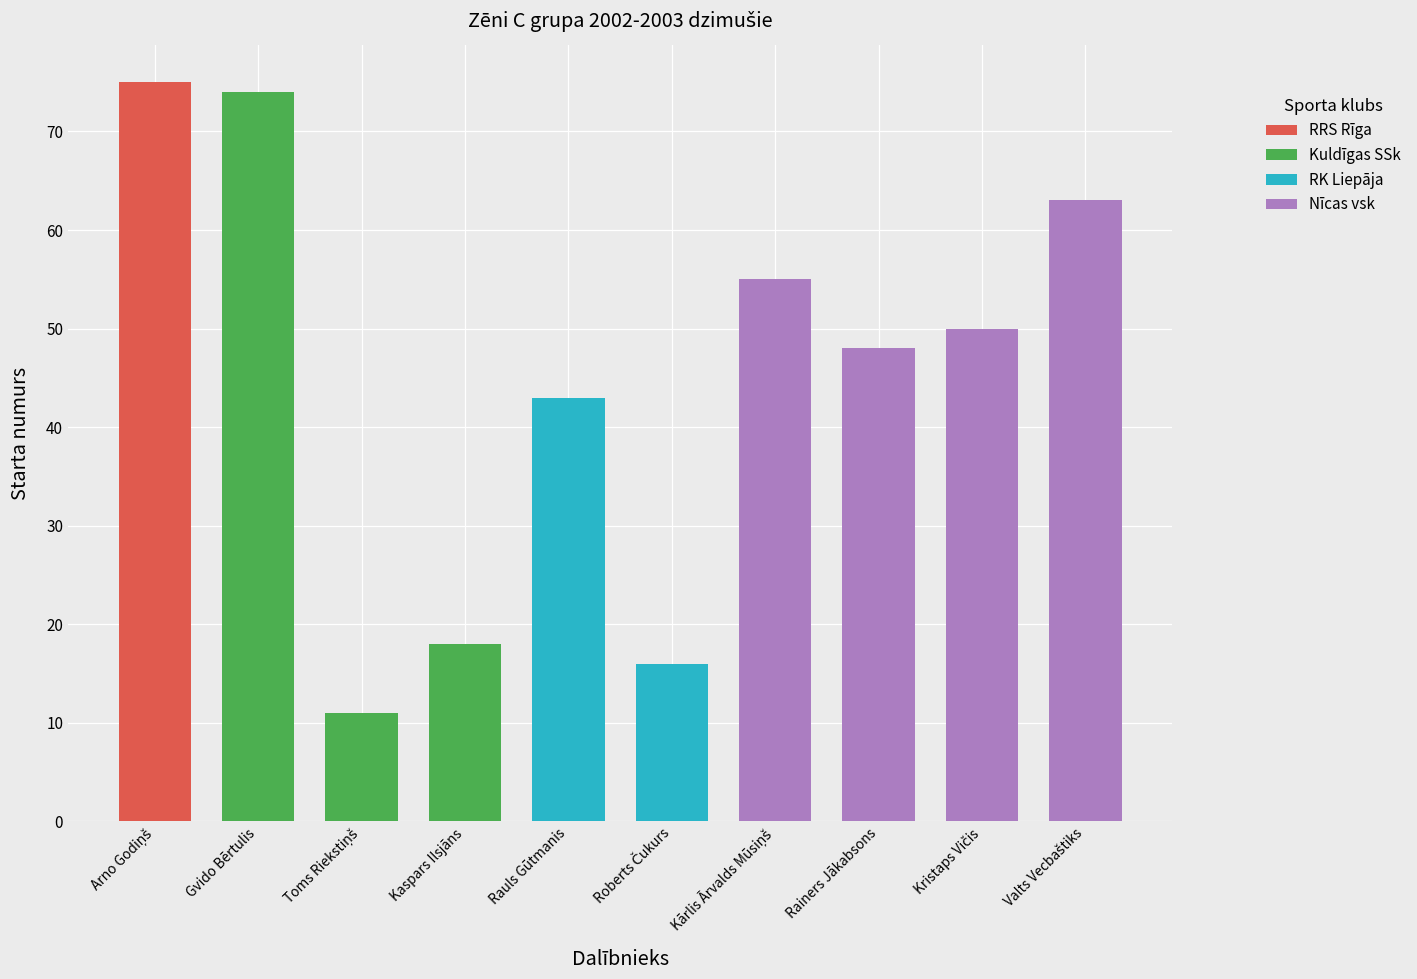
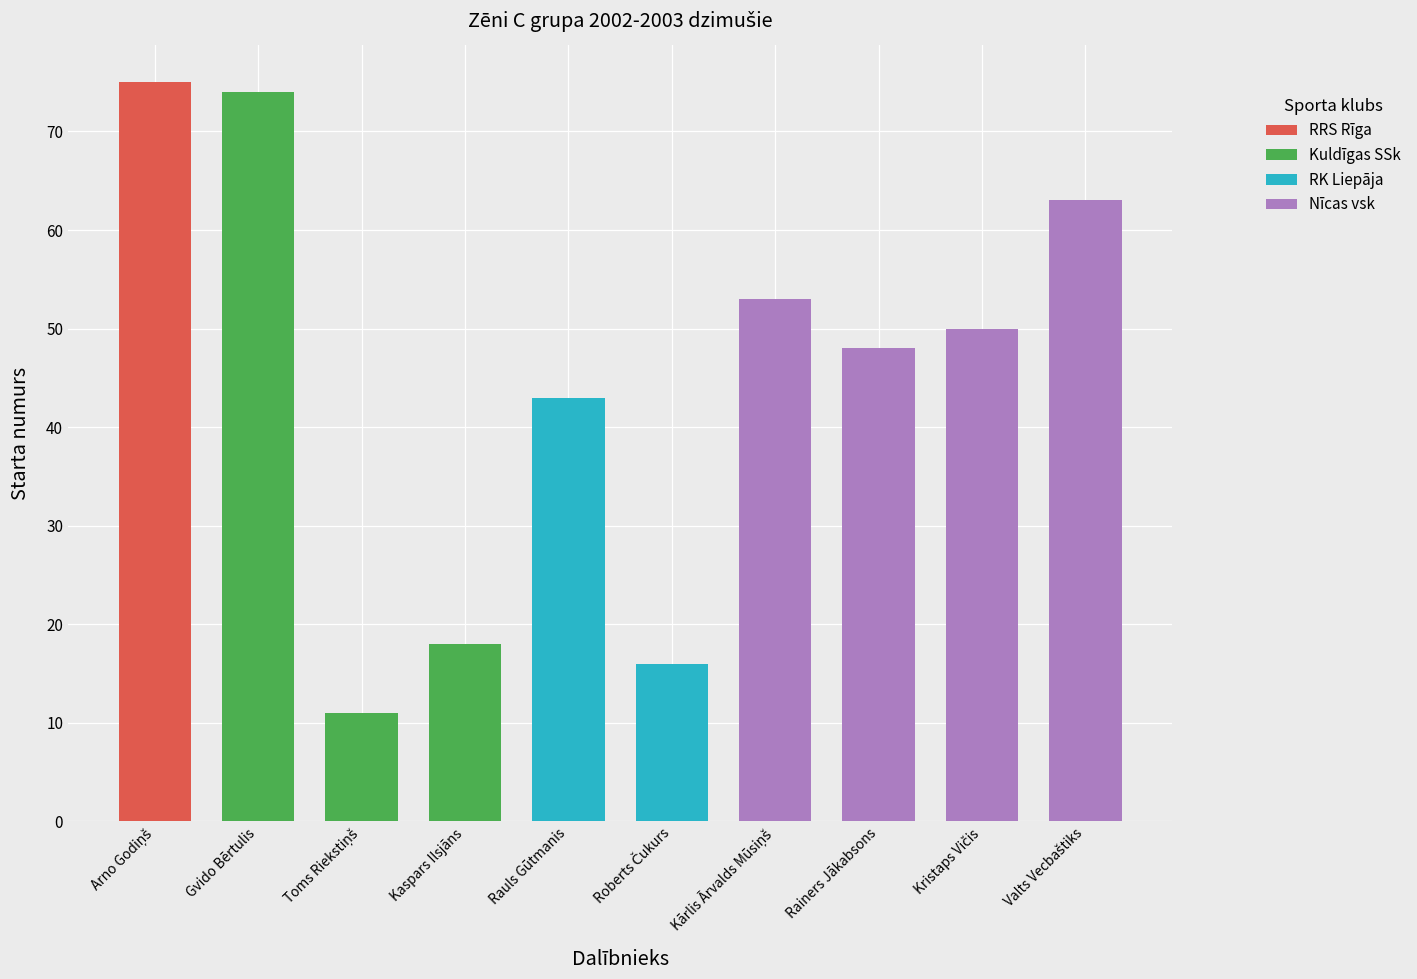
Nīcas vsk, Kārlis Ārvalds Mūsiņš: 55 -> 53
